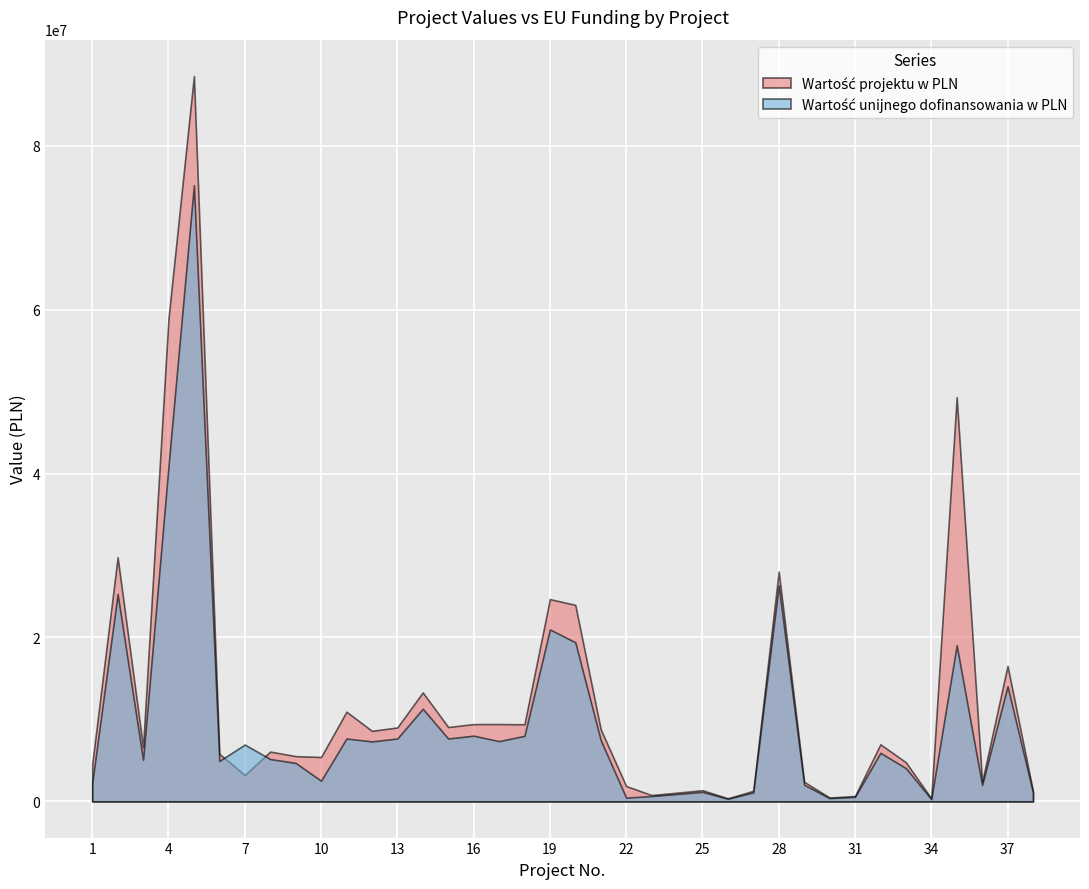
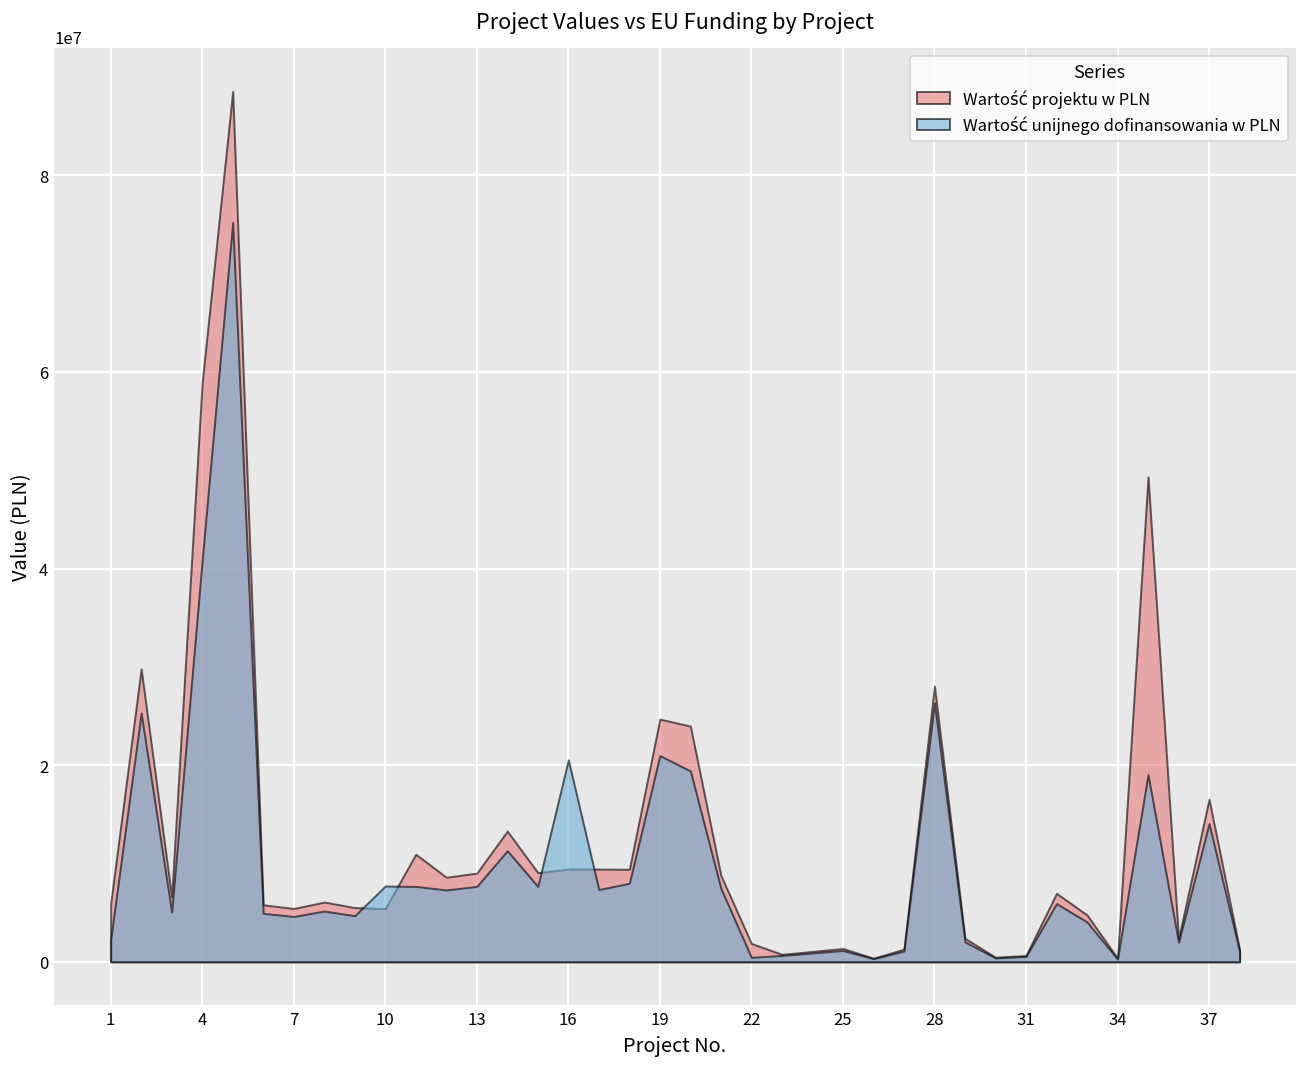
Wartość projektu w PLN, 1: 5000000 -> 6000000
Wartość projektu w PLN, 7: 3000000 -> 5000000
Wartość unijnego dofinansowania w PLN, 7: 7000000 -> 5000000
Wartość unijnego dofinansowania w PLN, 10: 3000000 -> 8000000
Wartość unijnego dofinansowania w PLN, 16: 8000000 -> 21000000
